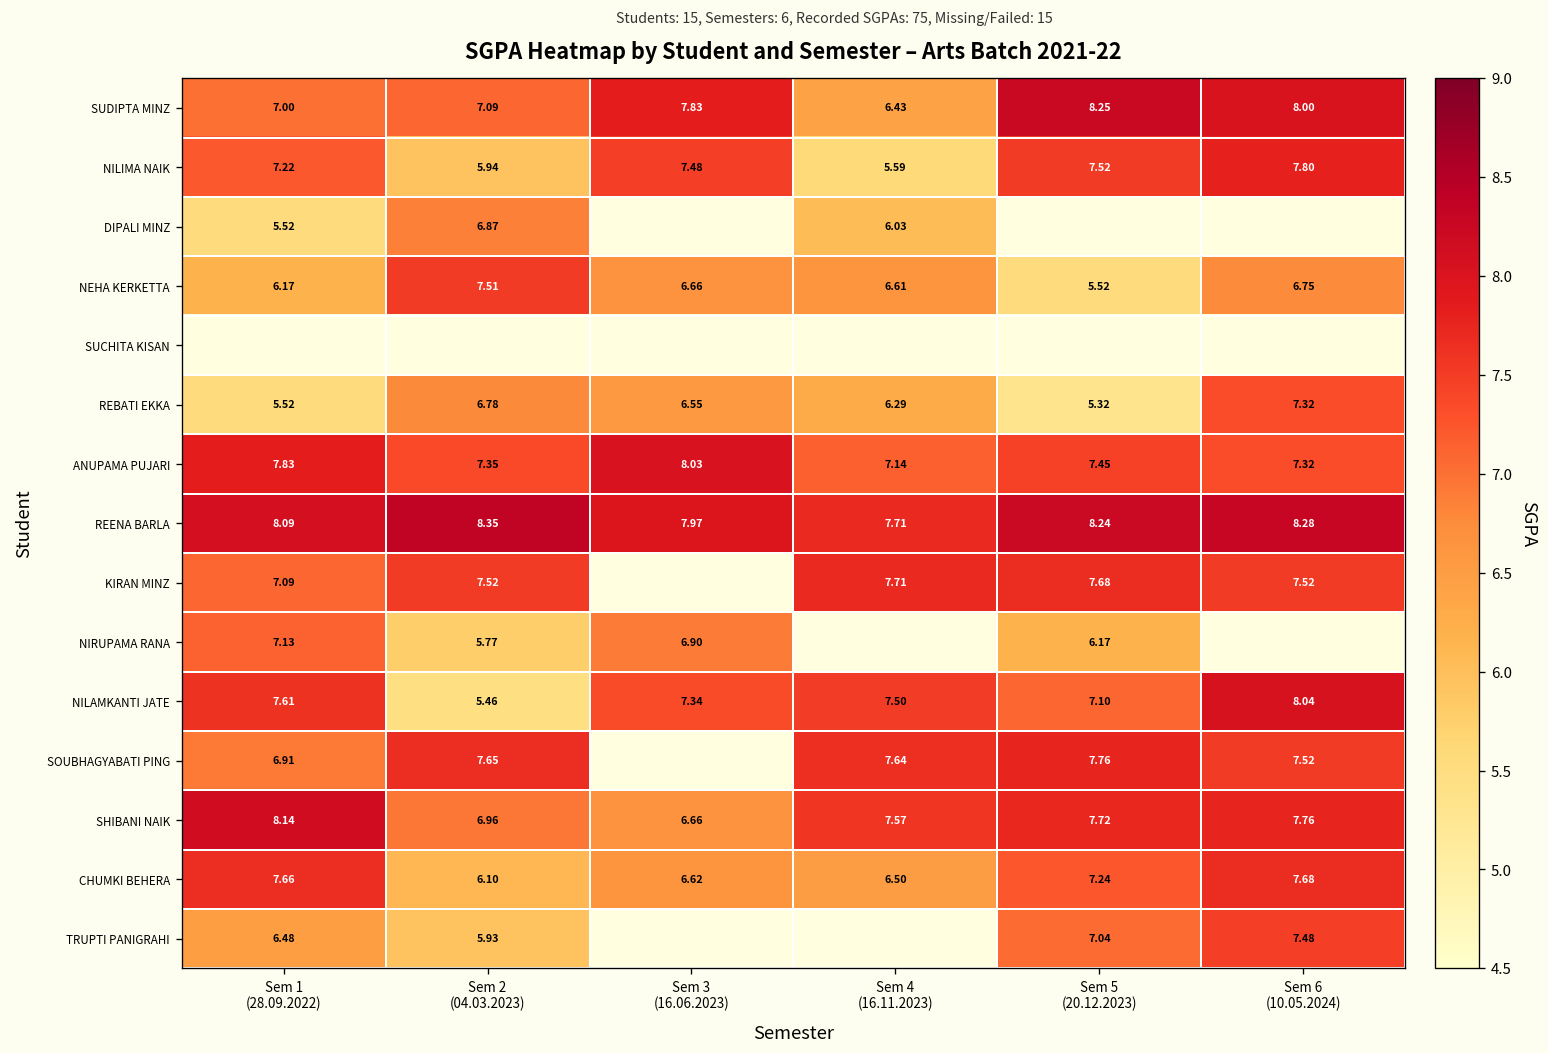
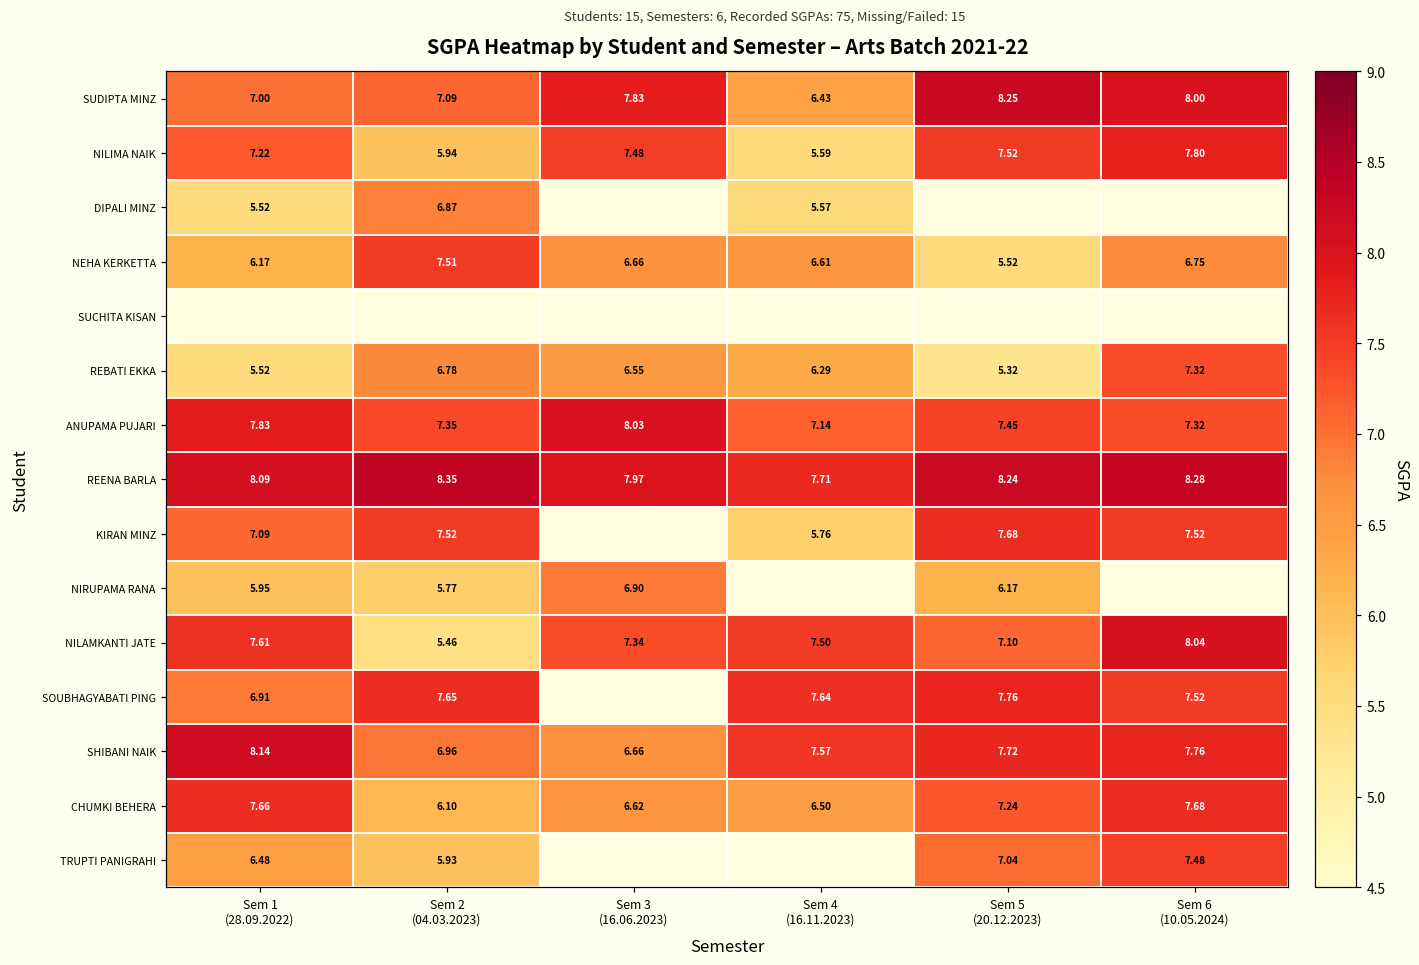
DIPALI MINZ, Sem 4 (16.11.2023): 6.03 -> 5.57
KIRAN MINZ, Sem 4 (16.11.2023): 7.71 -> 5.76
NIRUPAMA RANA, Sem 1 (28.09.2022): 7.13 -> 5.95
